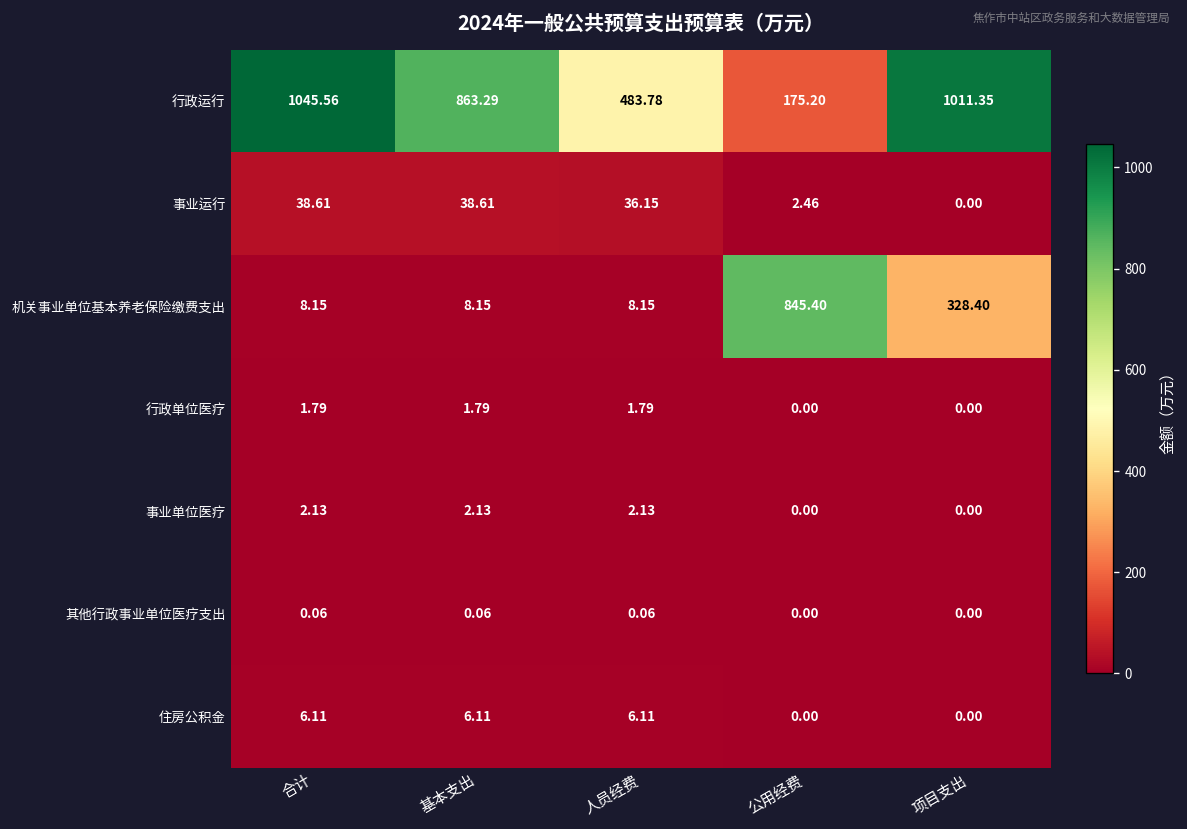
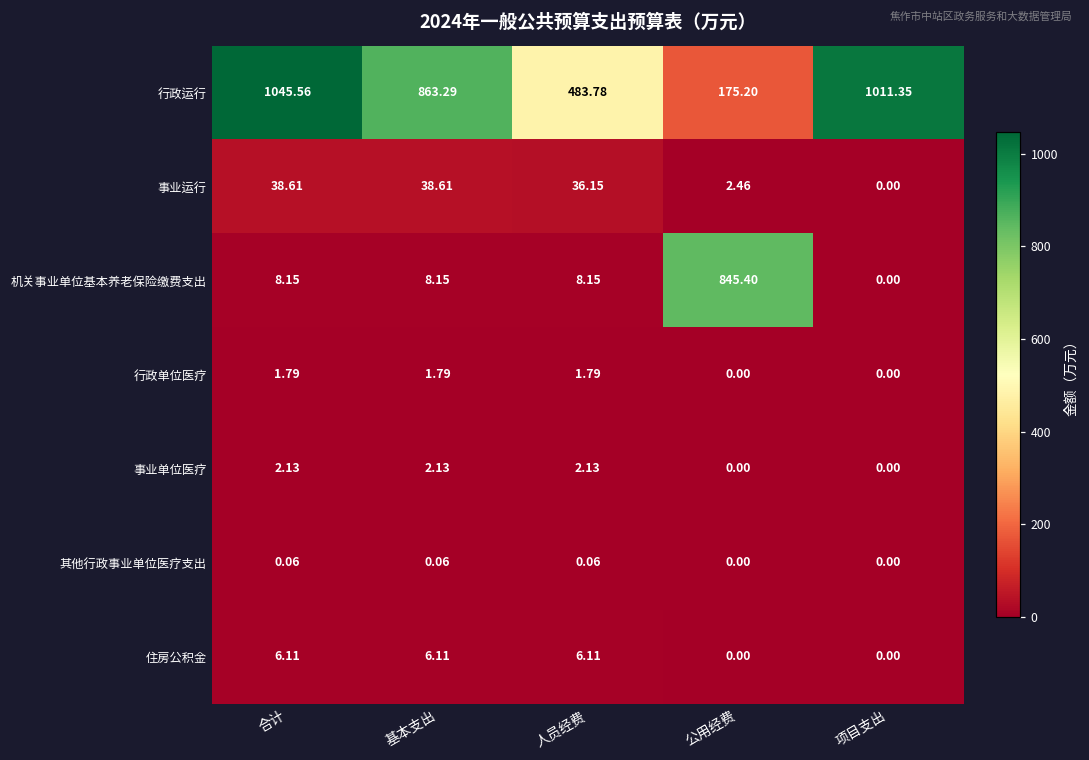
机关事业单位基本养老保险缴费支出, 项目支出: 328.40 -> 0.00
